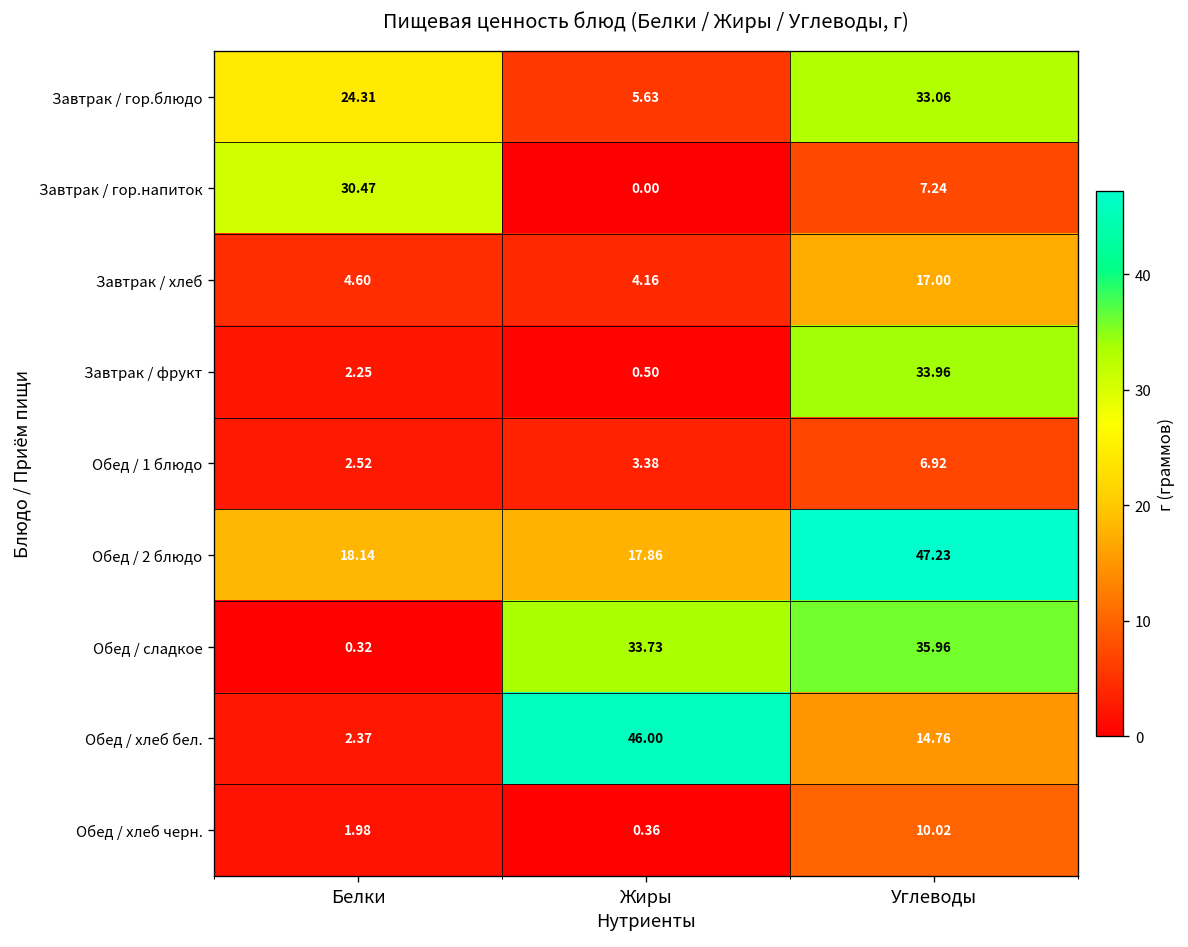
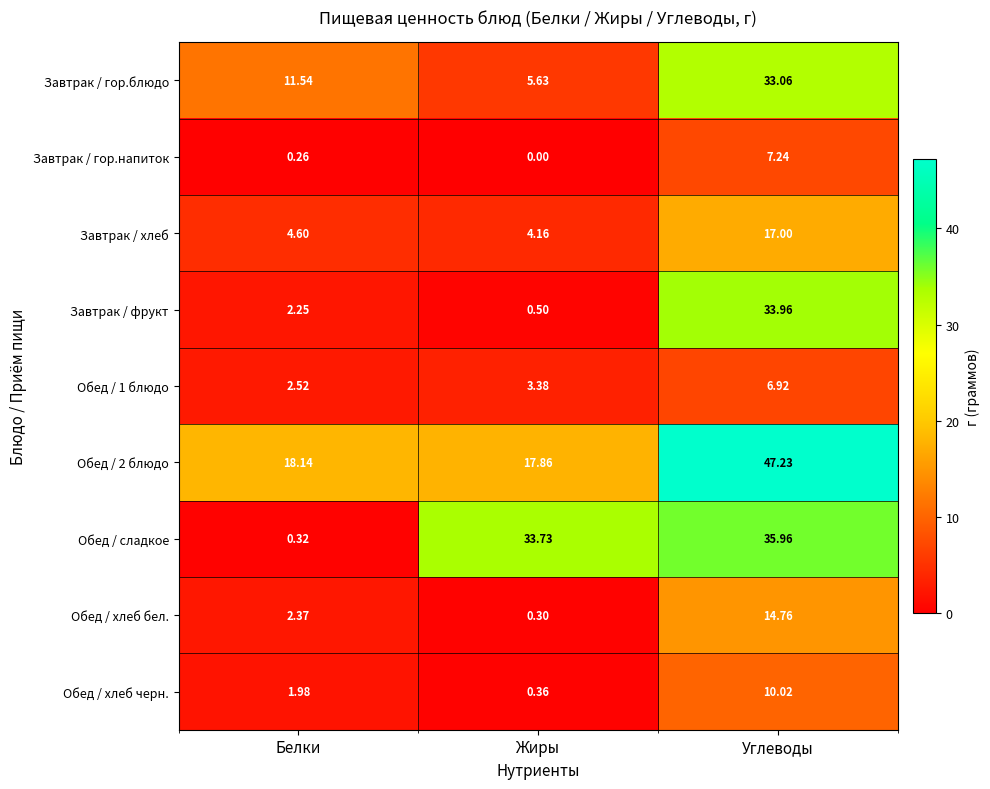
Завтрак / гор.блюдо, Белки: 24.31 -> 11.54
Завтрак / гор.напиток, Белки: 30.47 -> 0.26
Обед / хлеб бел., Жиры: 46.00 -> 0.30
